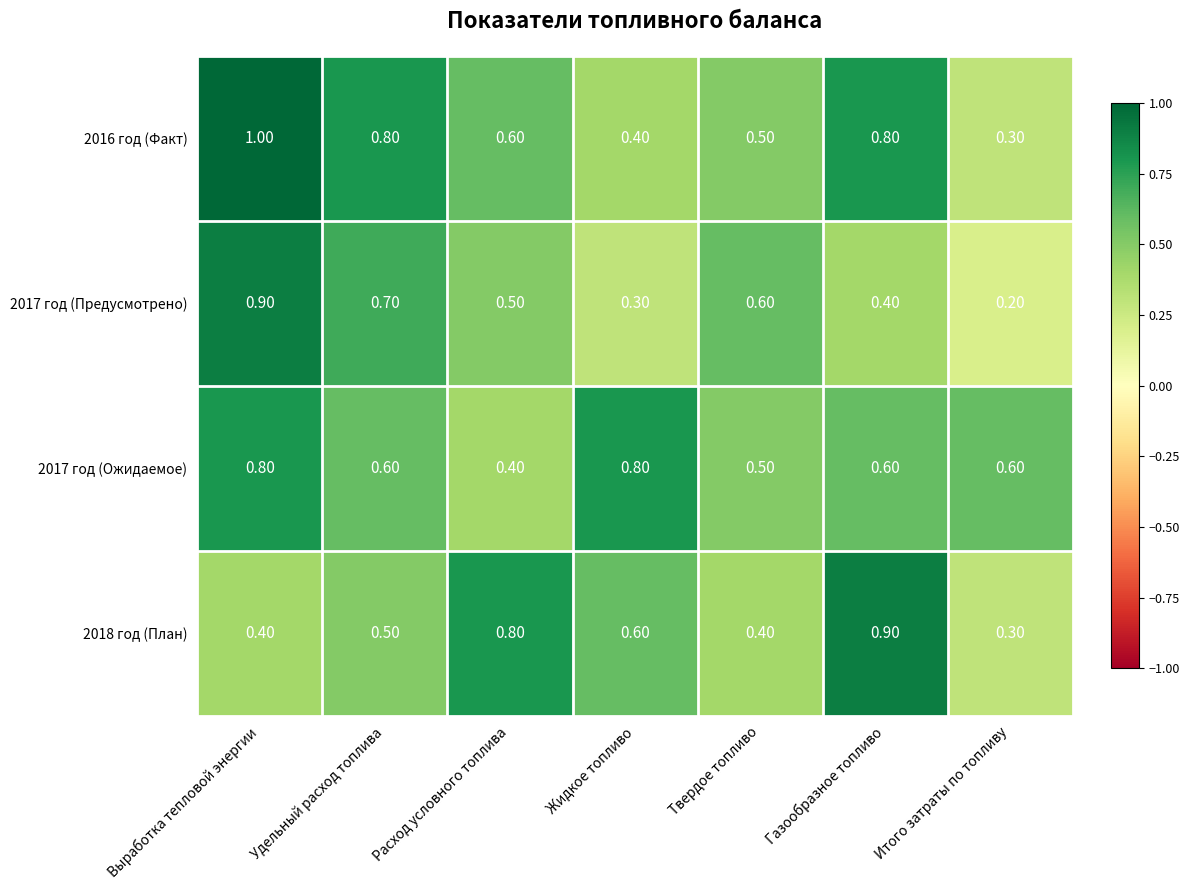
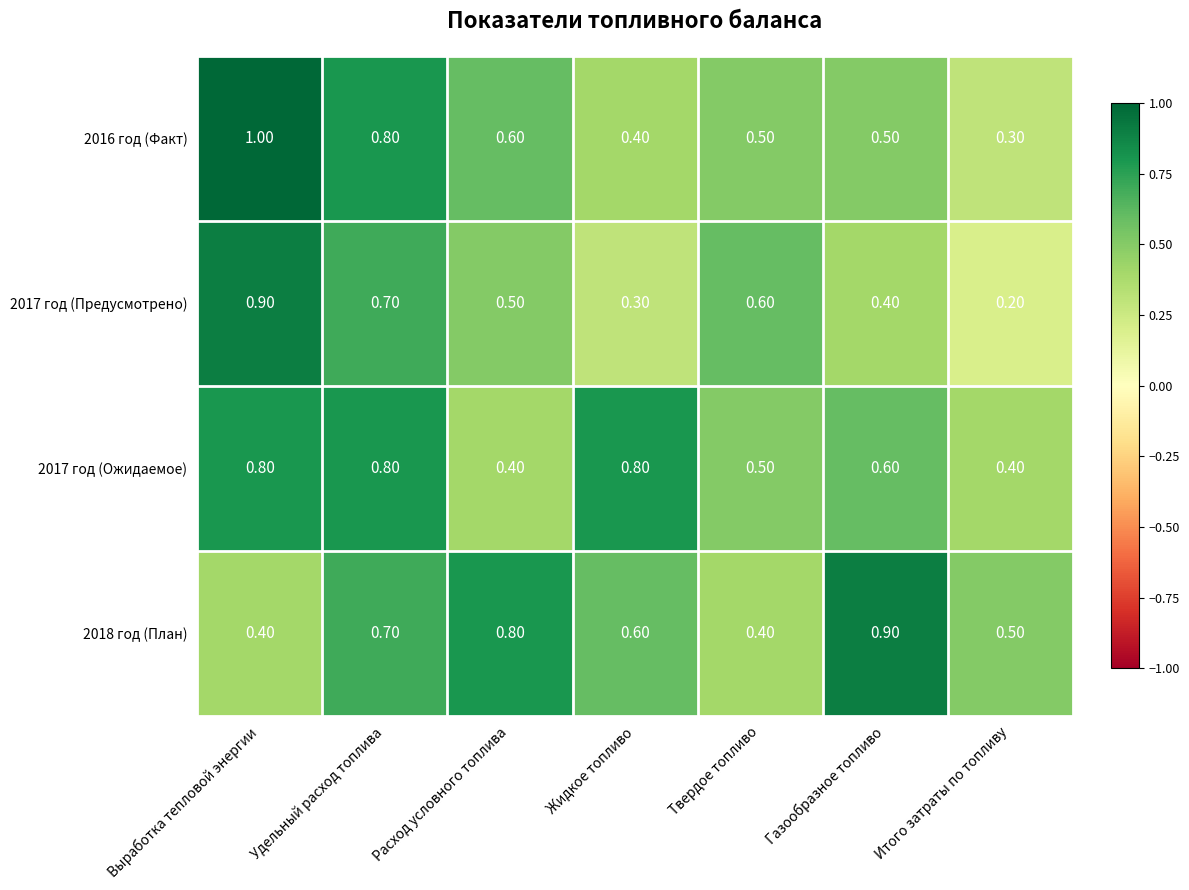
2016 год (Факт), Газообразное топливо: 0.80 -> 0.50
2017 год (Ожидаемое), Удельный расход топлива: 0.60 -> 0.80
2017 год (Ожидаемое), Итого затраты по топливу: 0.60 -> 0.40
2018 год (План), Удельный расход топлива: 0.50 -> 0.70
2018 год (План), Итого затраты по топливу: 0.30 -> 0.50
